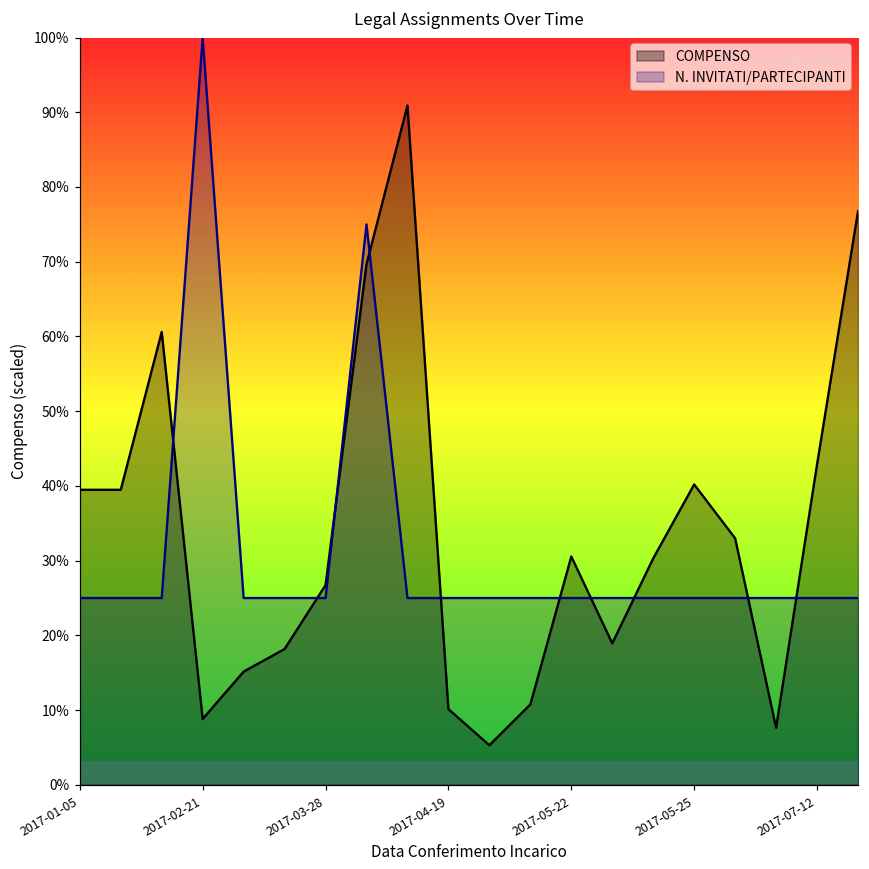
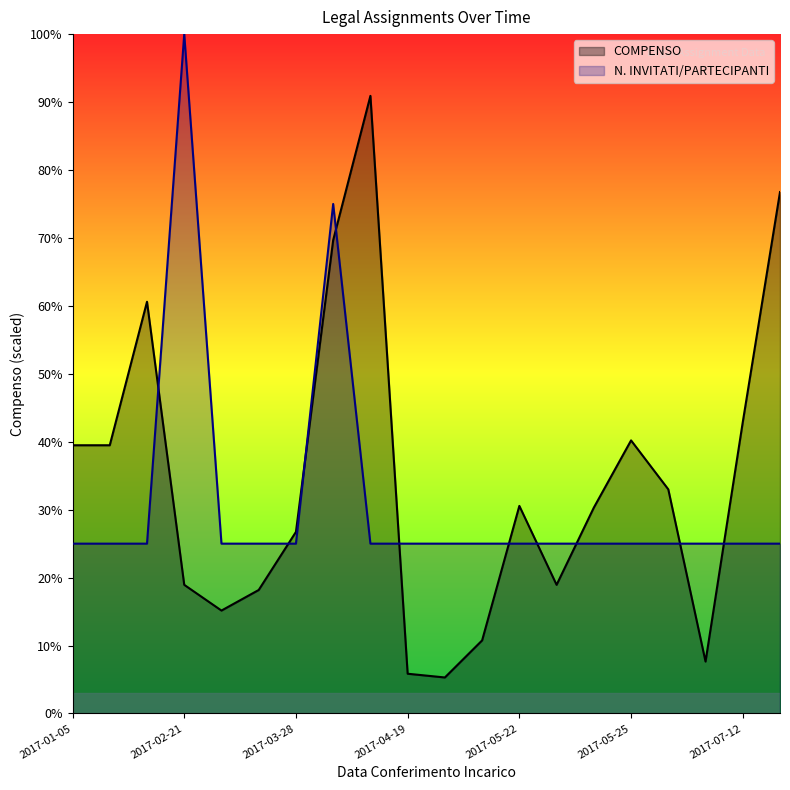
COMPENSO, 2017-02-21: 9% -> 19%
COMPENSO, 2017-04-19: 10% -> 6%
